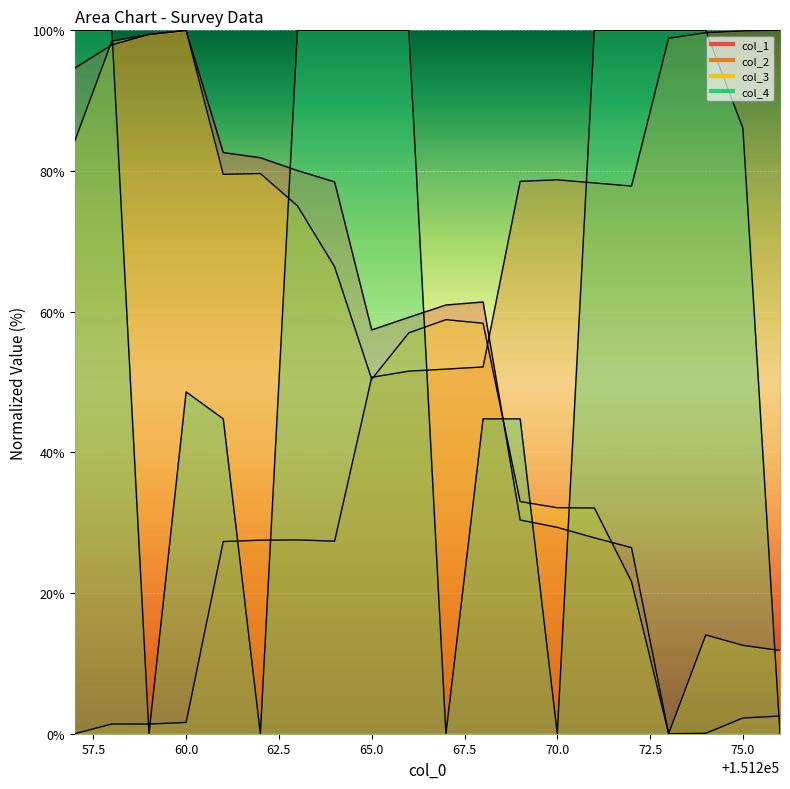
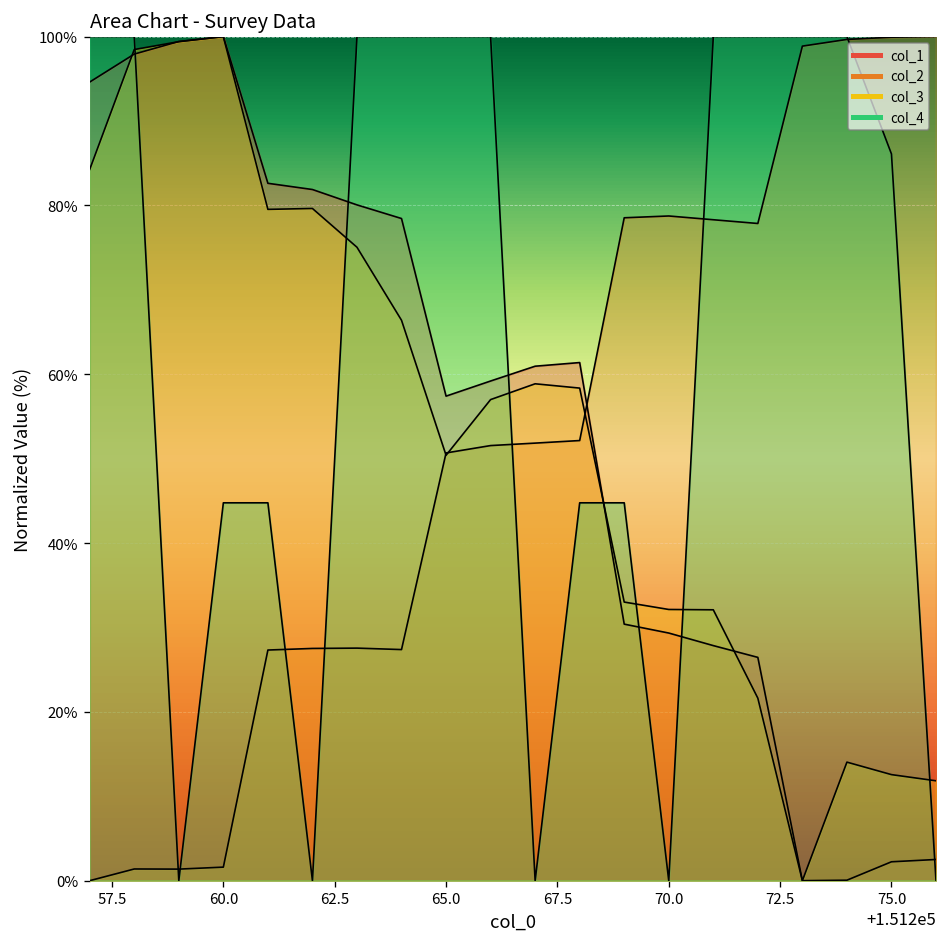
col_4, 60.0: 49% -> 45%
